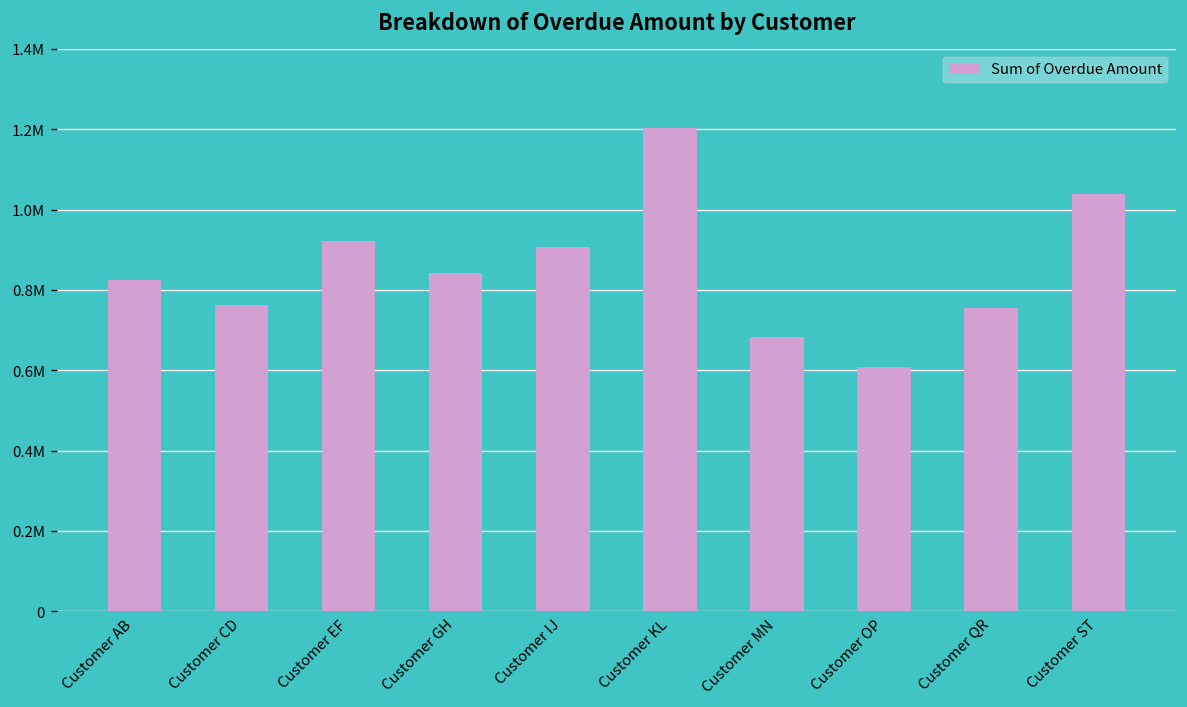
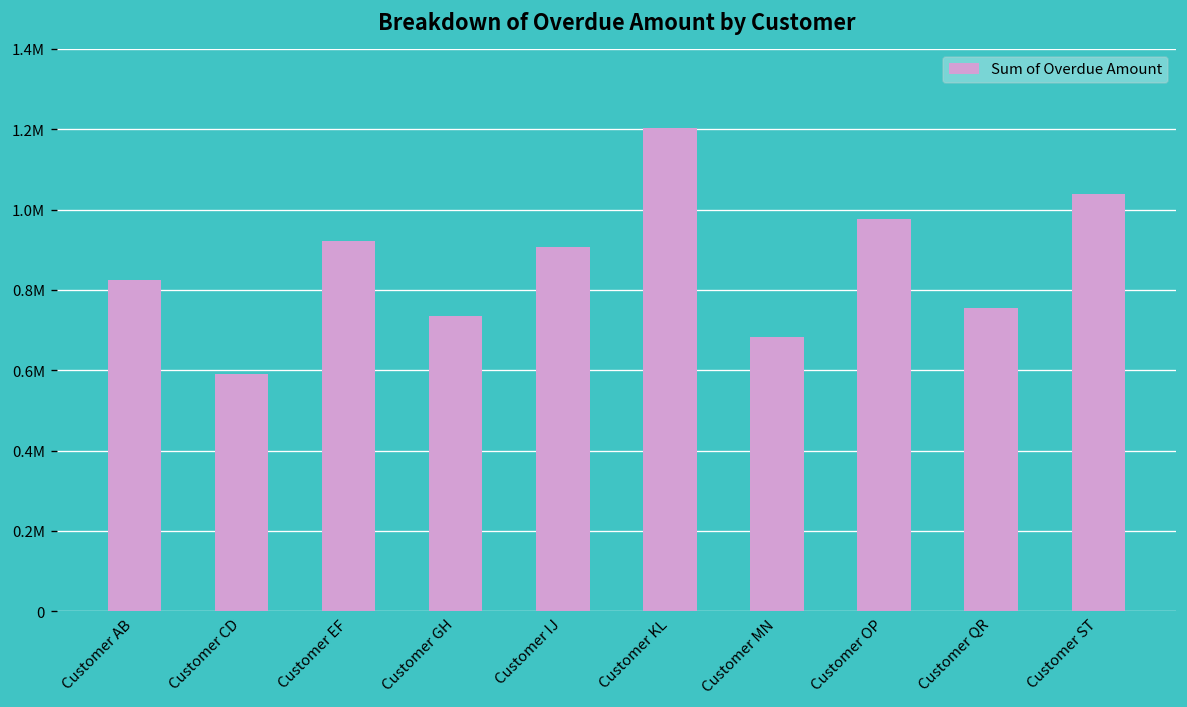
Customer CD: 760000 -> 590000
Customer GH: 840000 -> 740000
Customer OP: 610000 -> 980000
